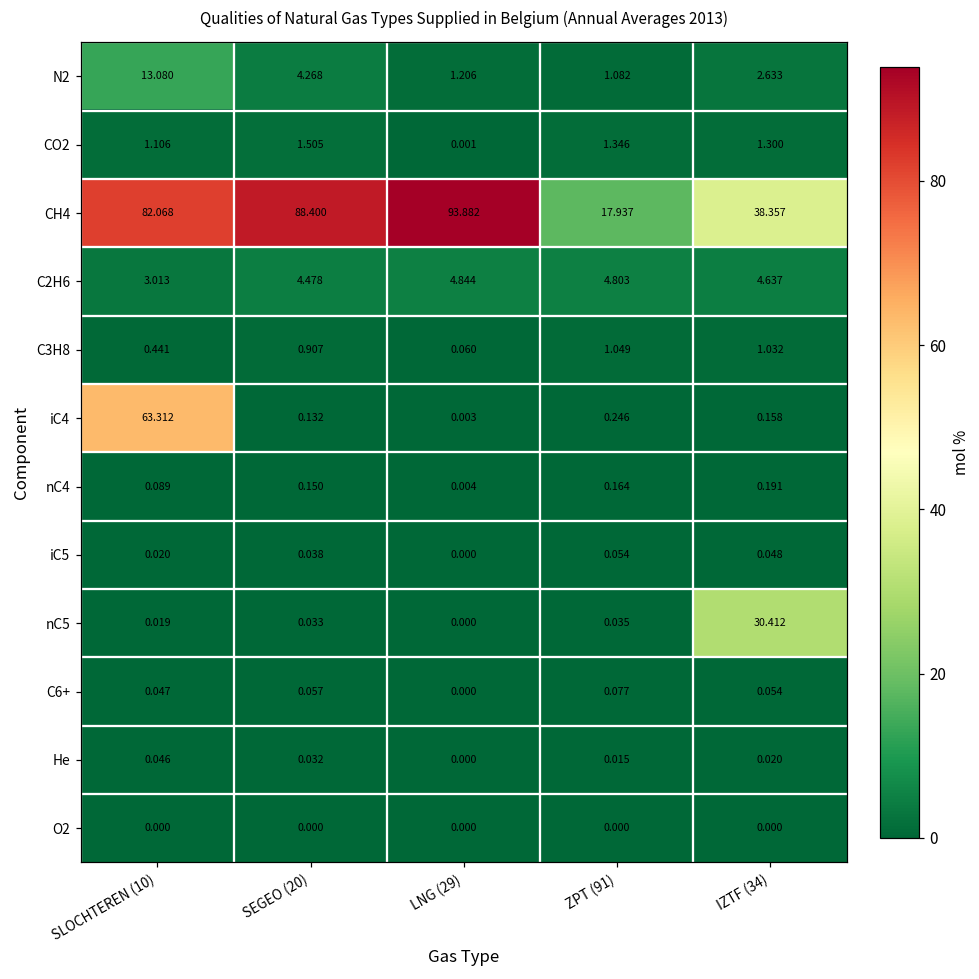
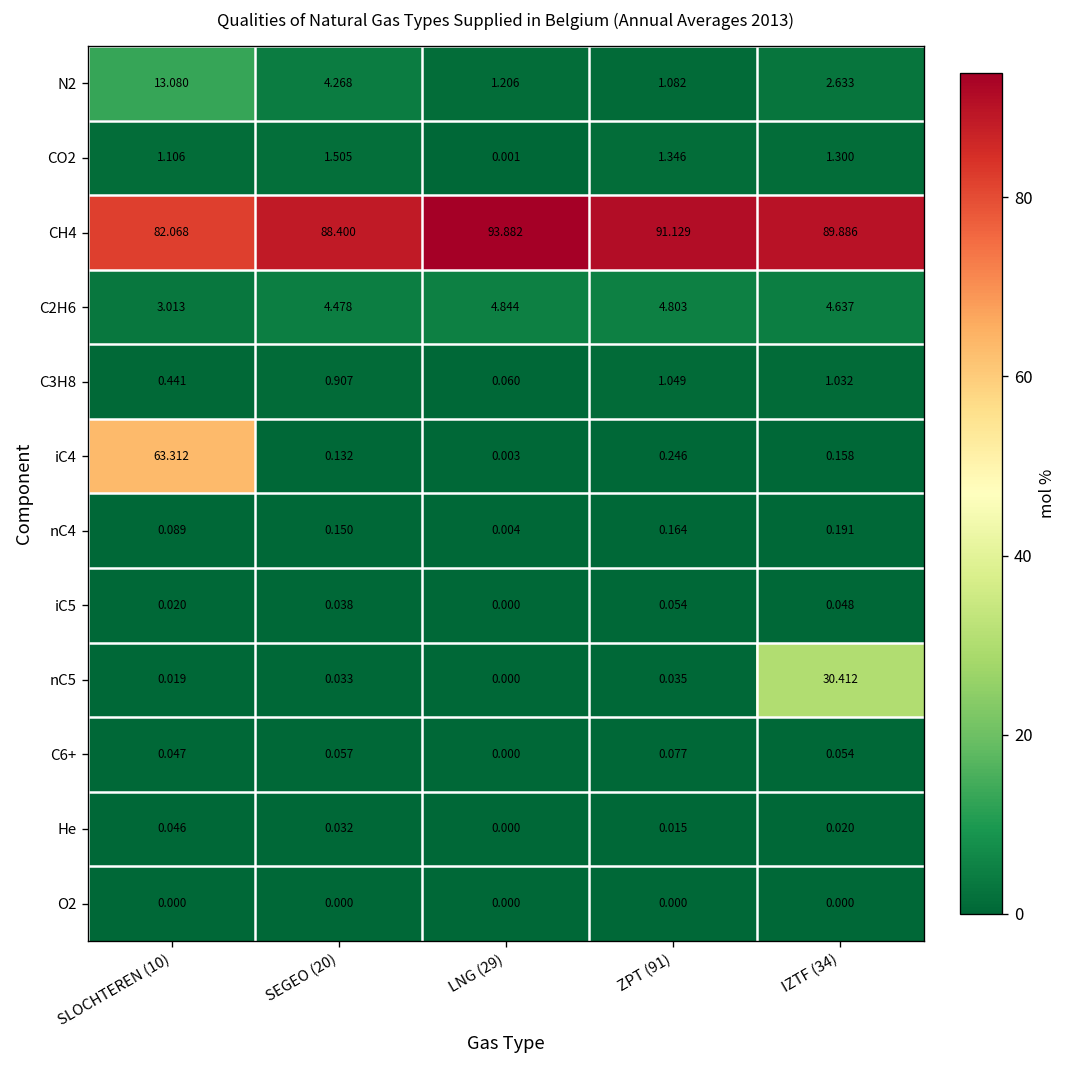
CH4, ZPT (91): 17.937 -> 91.129
CH4, IZTF (34): 38.357 -> 89.886
